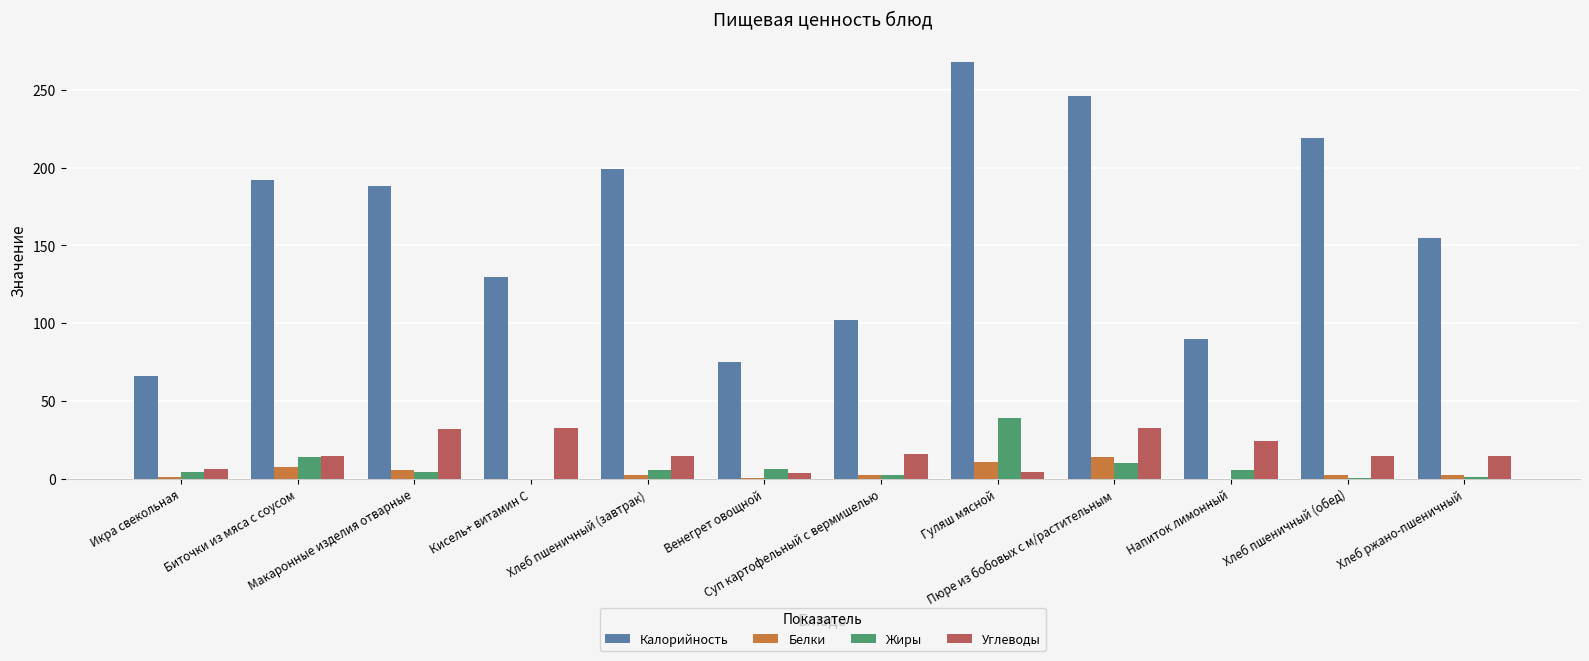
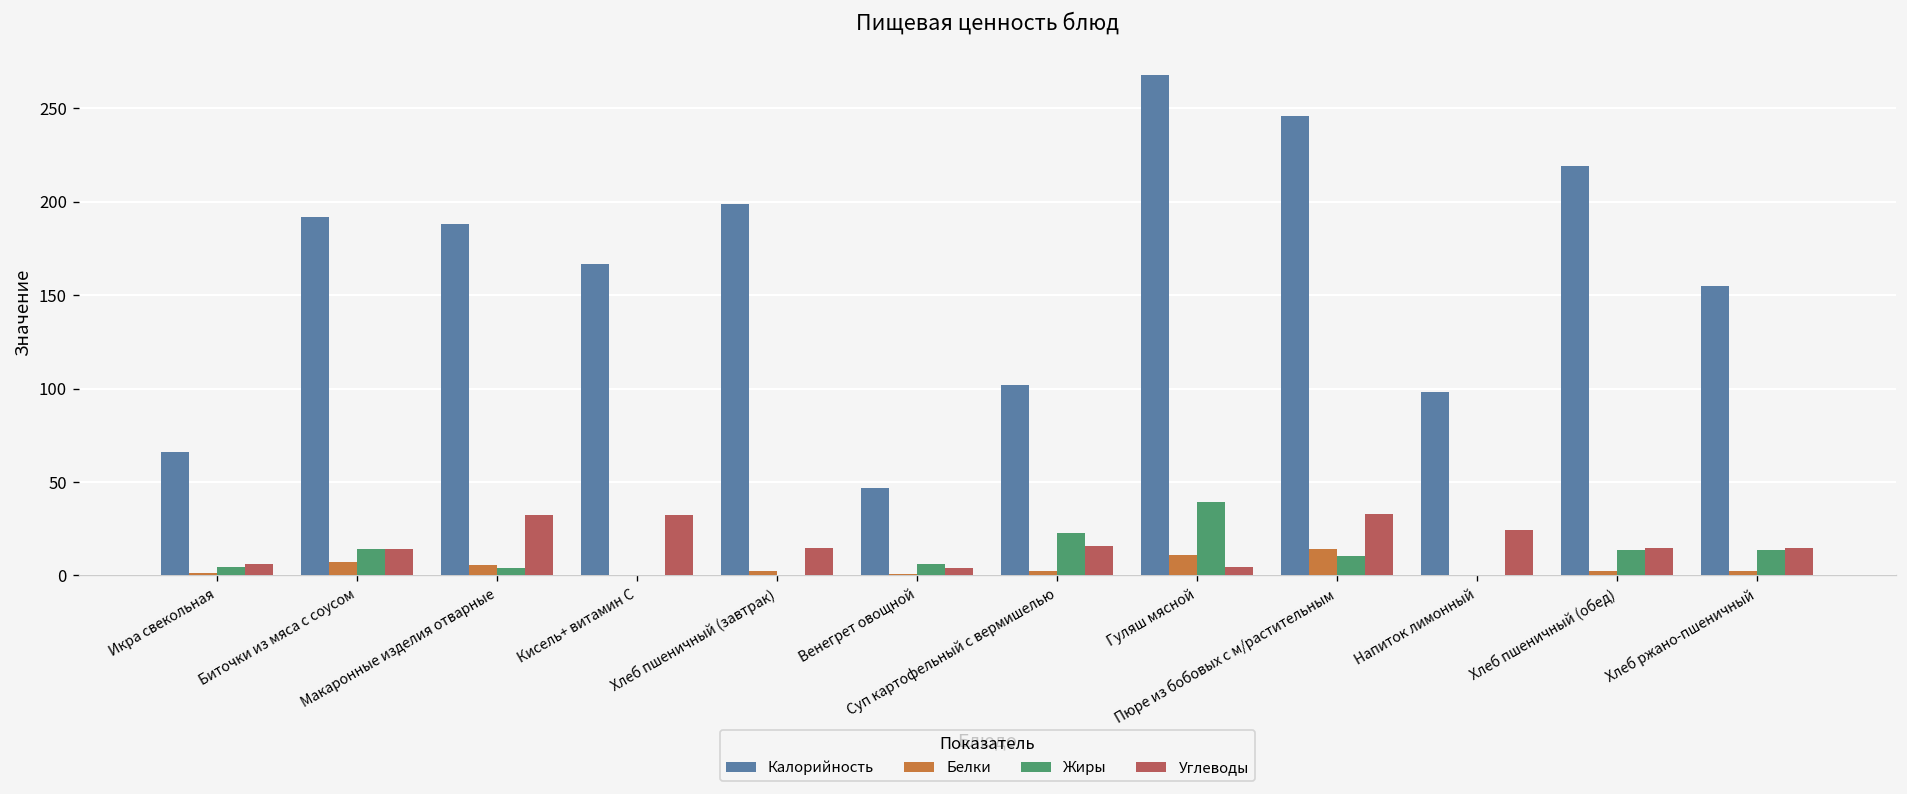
Калорийность, Кисель+ витамин С: 130 -> 167
Жиры, Хлеб пшеничный (завтрак): 5 -> 0
Калорийность, Венегрет овощной: 75 -> 47
Жиры, Суп картофельный с вермишелью: 2 -> 22
Калорийность, Напиток лимонный: 90 -> 98
Жиры, Напиток лимонный: 6 -> 0
Жиры, Хлеб пшеничный (обед): 0 -> 14
Жиры, Хлеб ржано-пшеничный: 1 -> 14
